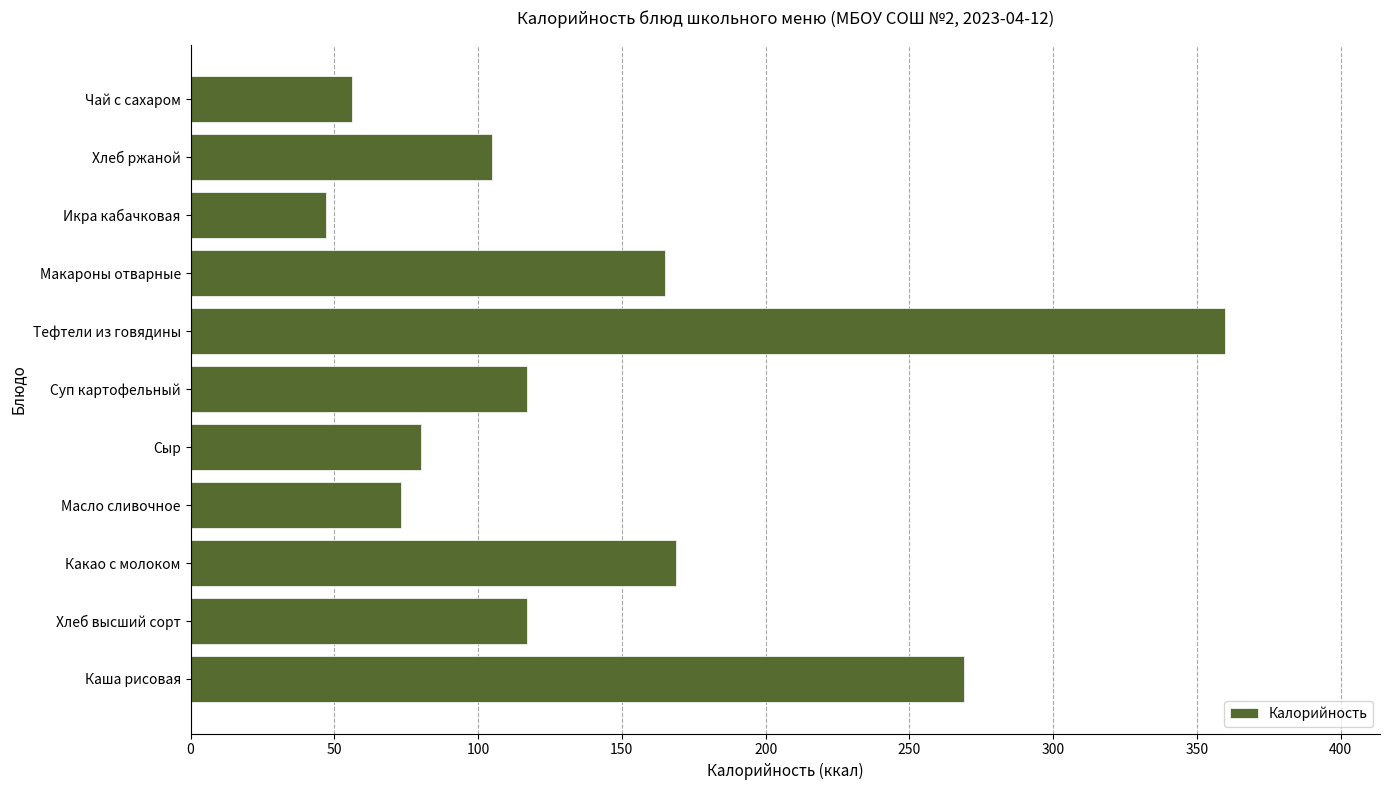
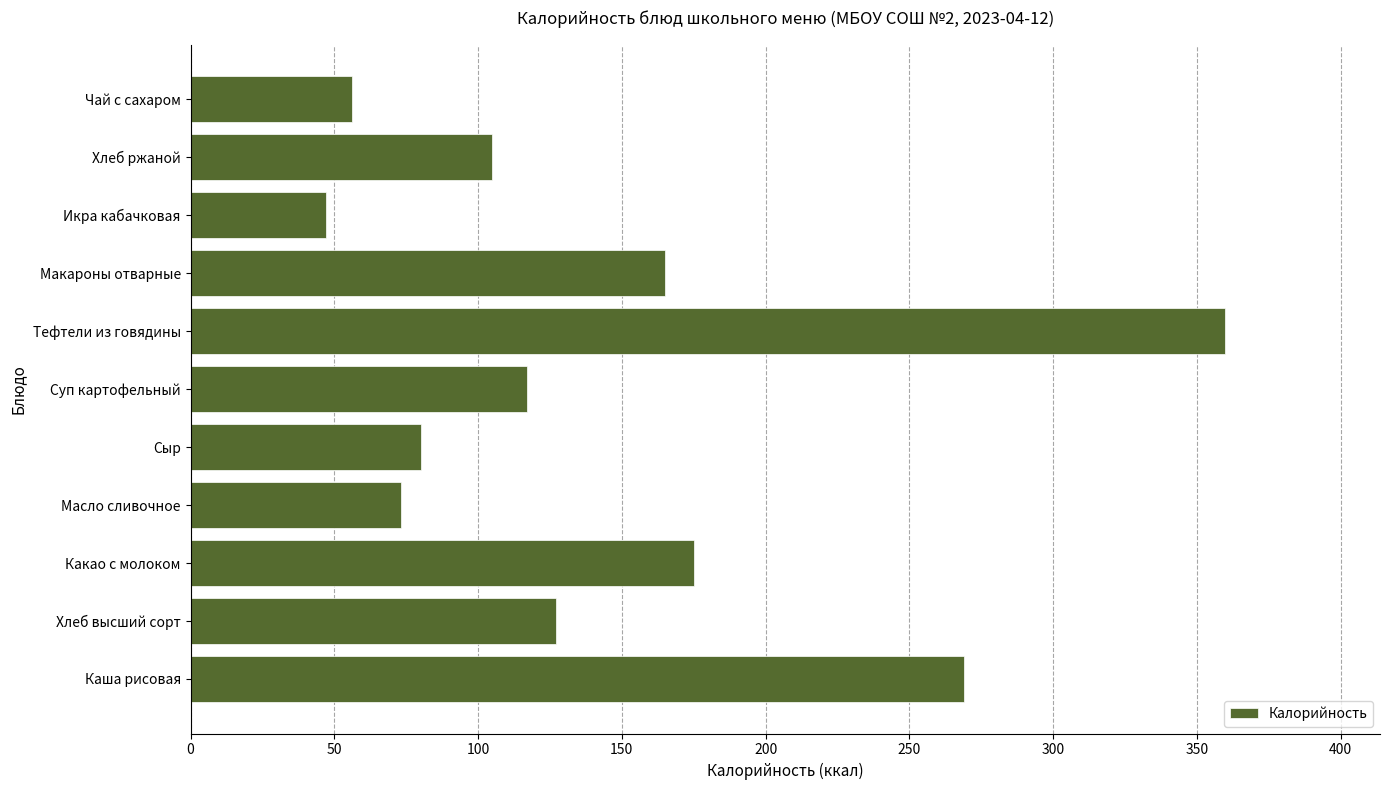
Какао с молоком: 169 -> 175
Хлеб высший сорт: 117 -> 127
